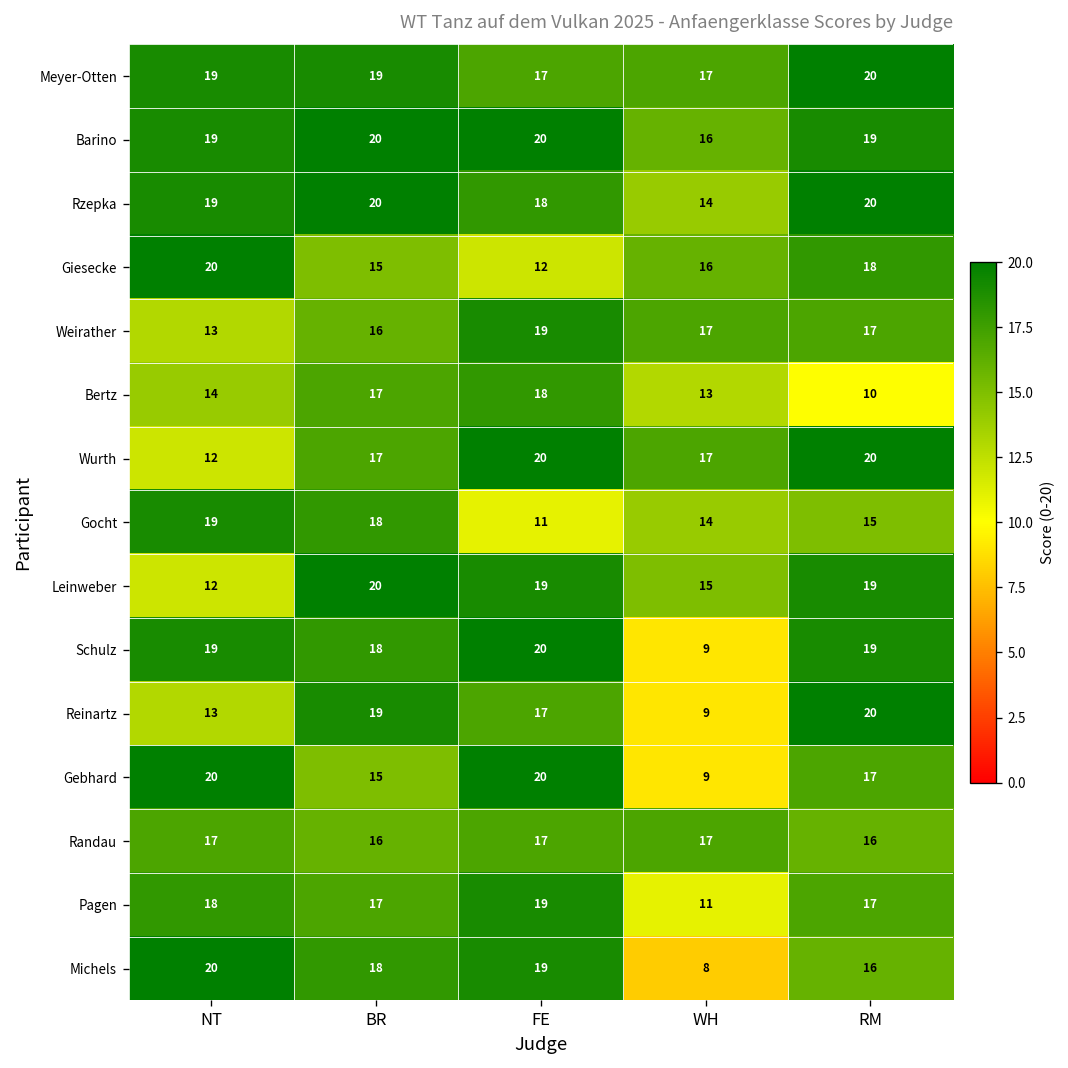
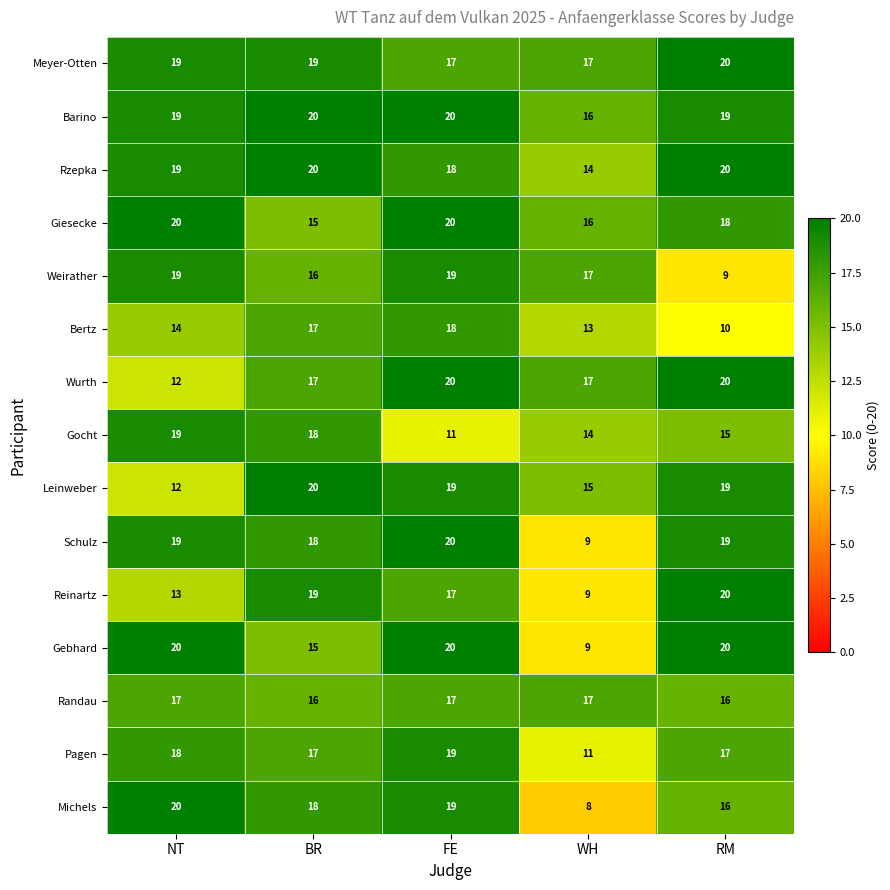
Giesecke, FE: 12 -> 20
Weirather, NT: 13 -> 19
Weirather, RM: 17 -> 9
Gebhard, RM: 17 -> 20
